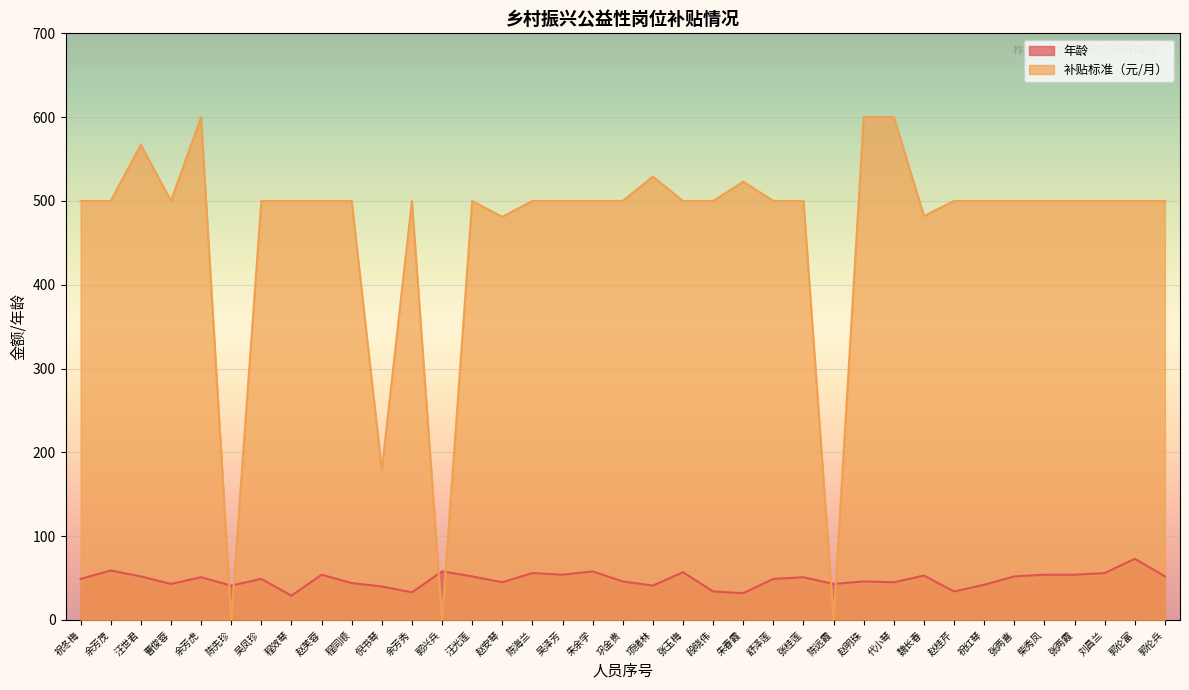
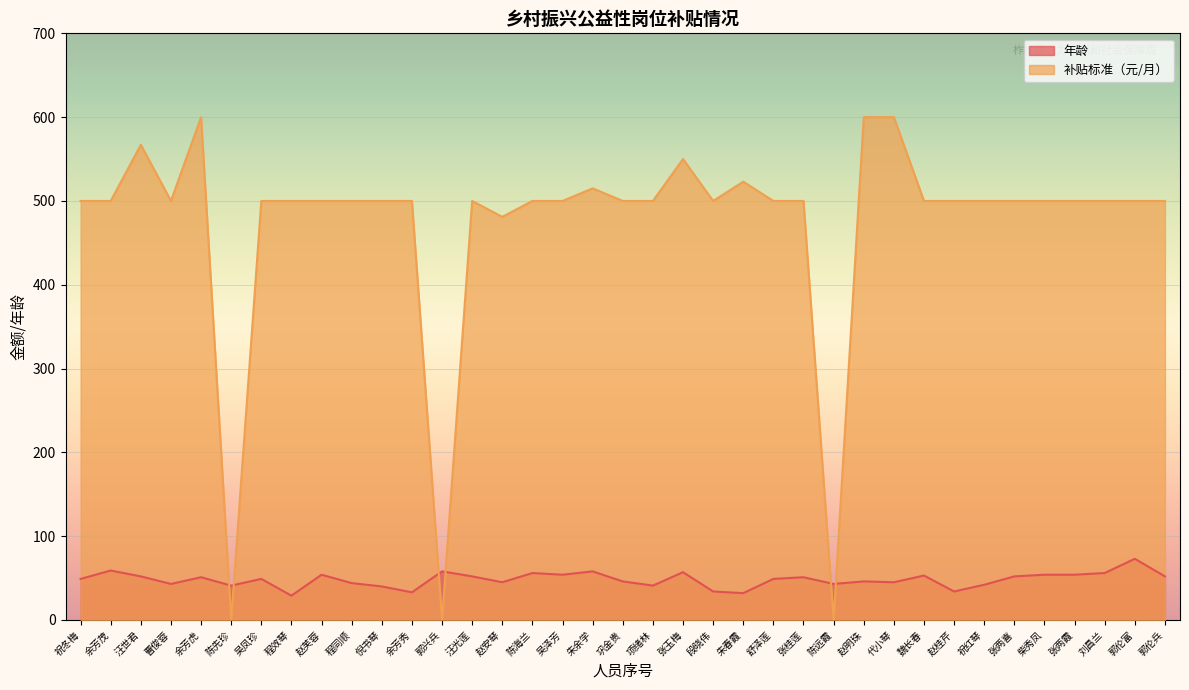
补贴标准（元/月）, 倪书琴: 180 -> 500
补贴标准（元/月）, 朱余学: 500 -> 520
补贴标准（元/月）, 项绪林: 530 -> 500
补贴标准（元/月）, 张玉梅: 500 -> 550
补贴标准（元/月）, 魏长春: 480 -> 500
